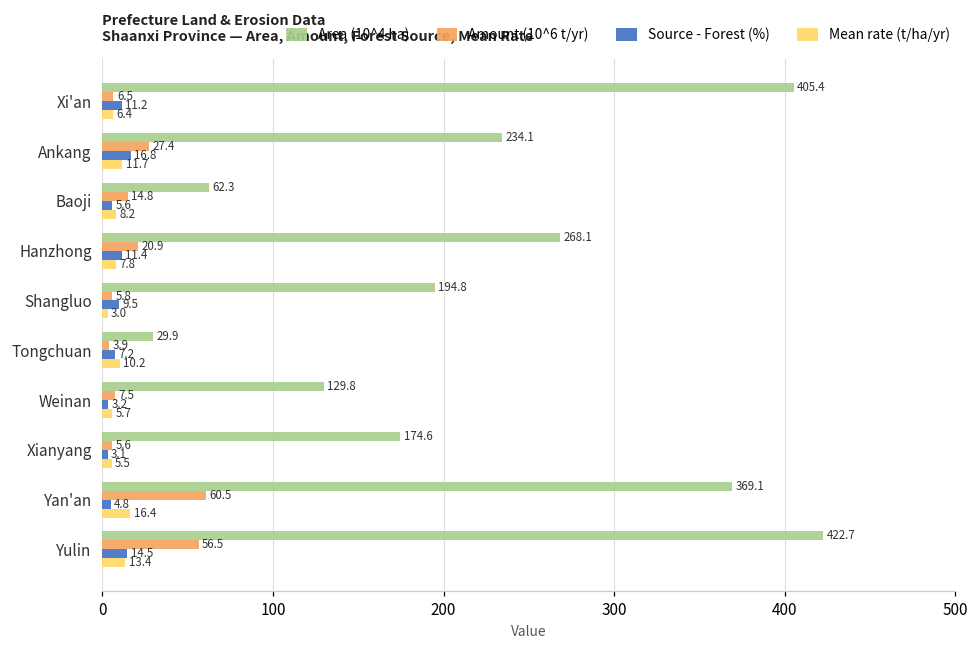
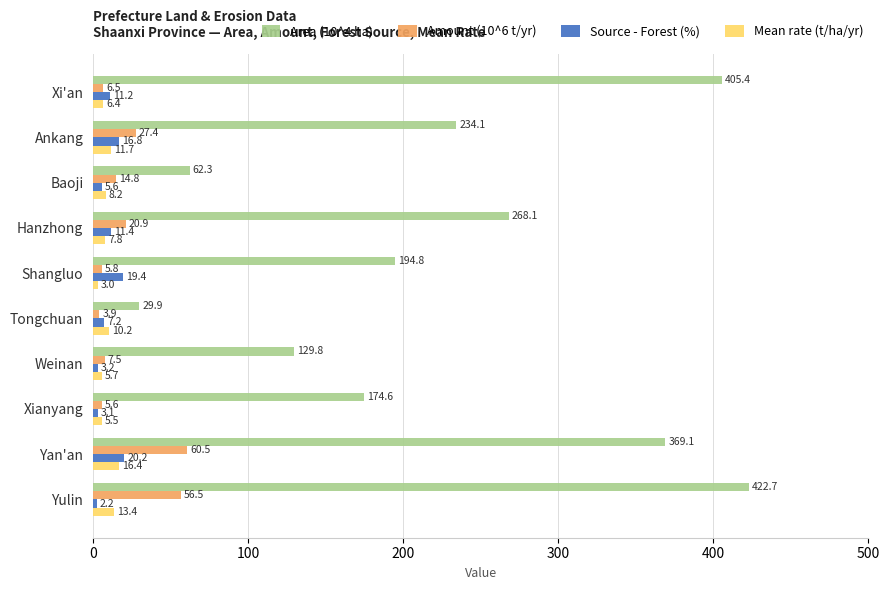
Source - Forest (%), Shangluo: 9.5 -> 19.4
Source - Forest (%), Yan'an: 4.8 -> 20.2
Source - Forest (%), Yulin: 14.5 -> 2.2
